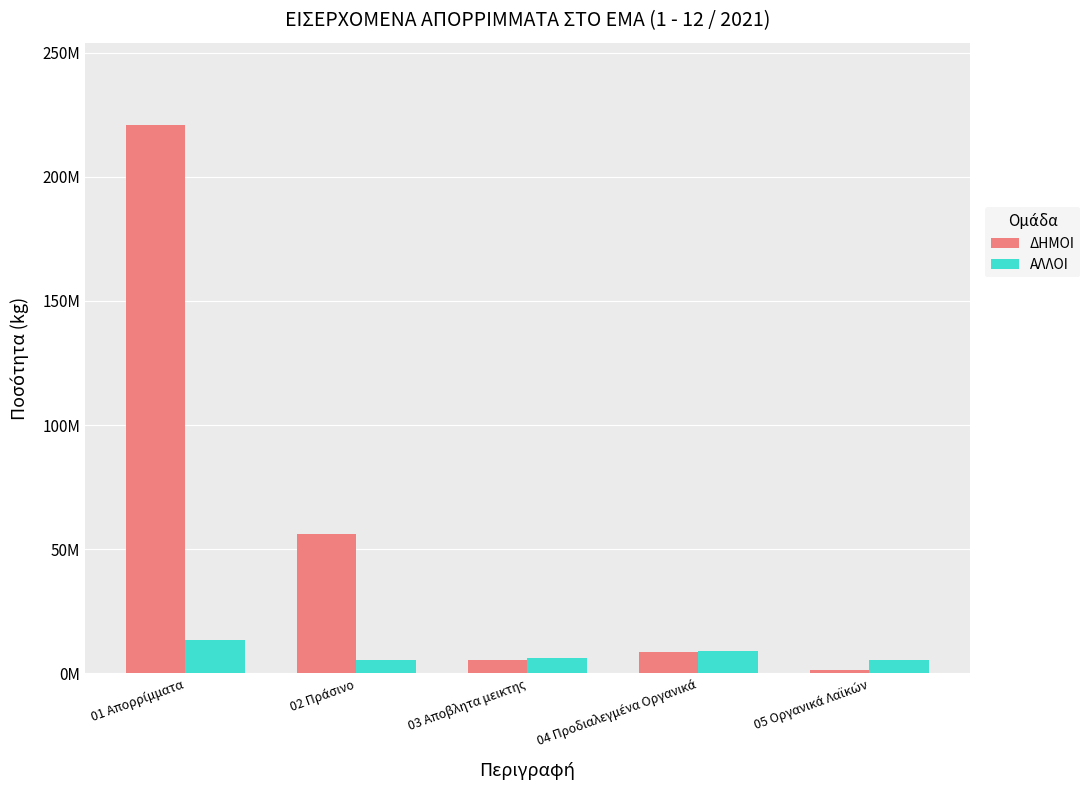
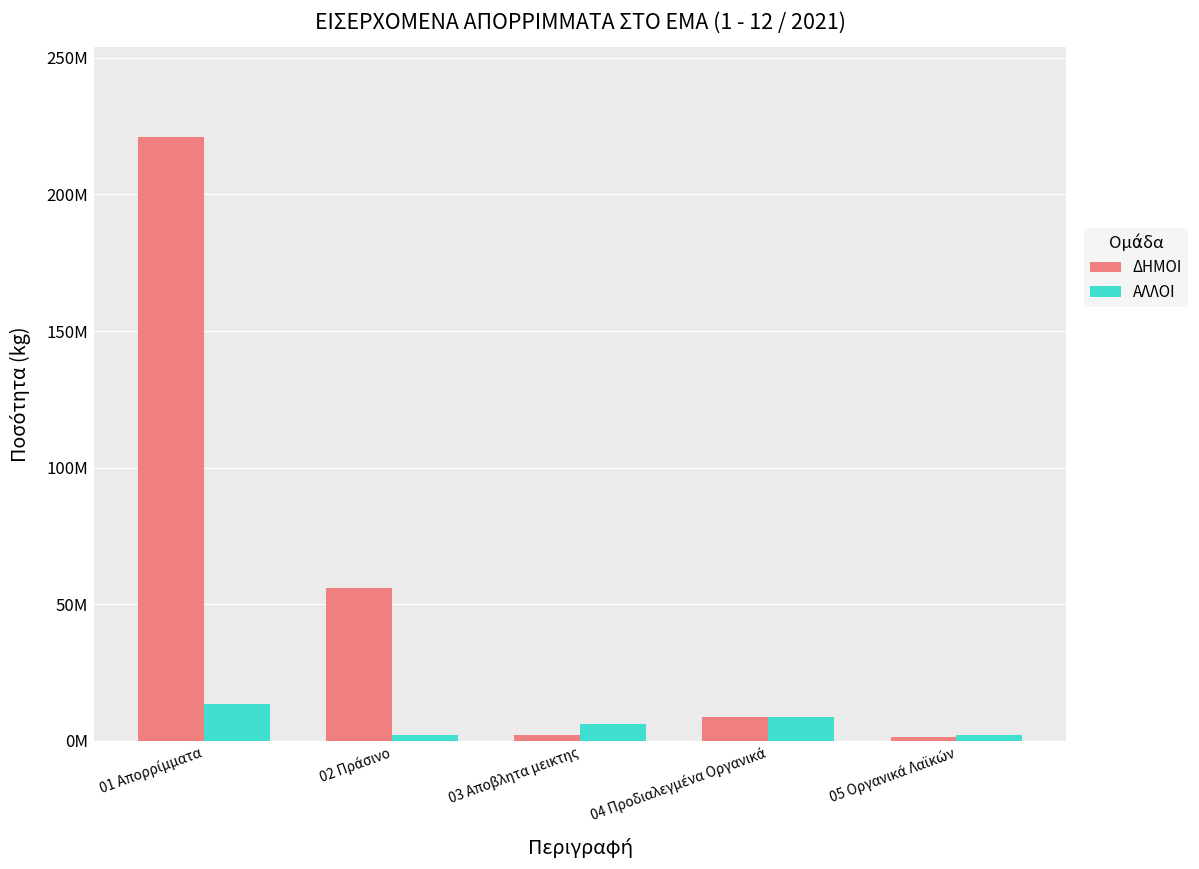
ΑΛΛΟΙ, 02 Πράσινο: 6000000 -> 2000000
ΔΗΜΟΙ, 03 Αποβλητα μεικτης: 5000000 -> 2000000
ΑΛΛΟΙ, 05 Οργανικά Λαϊκών: 5000000 -> 2000000
